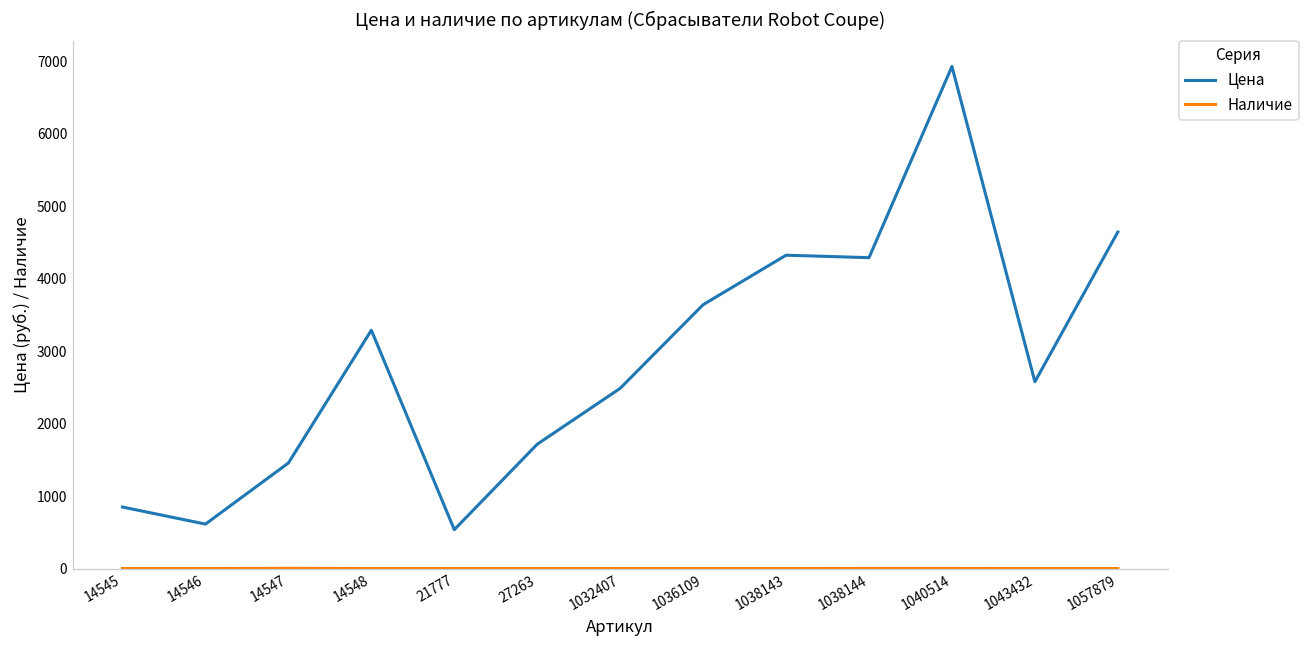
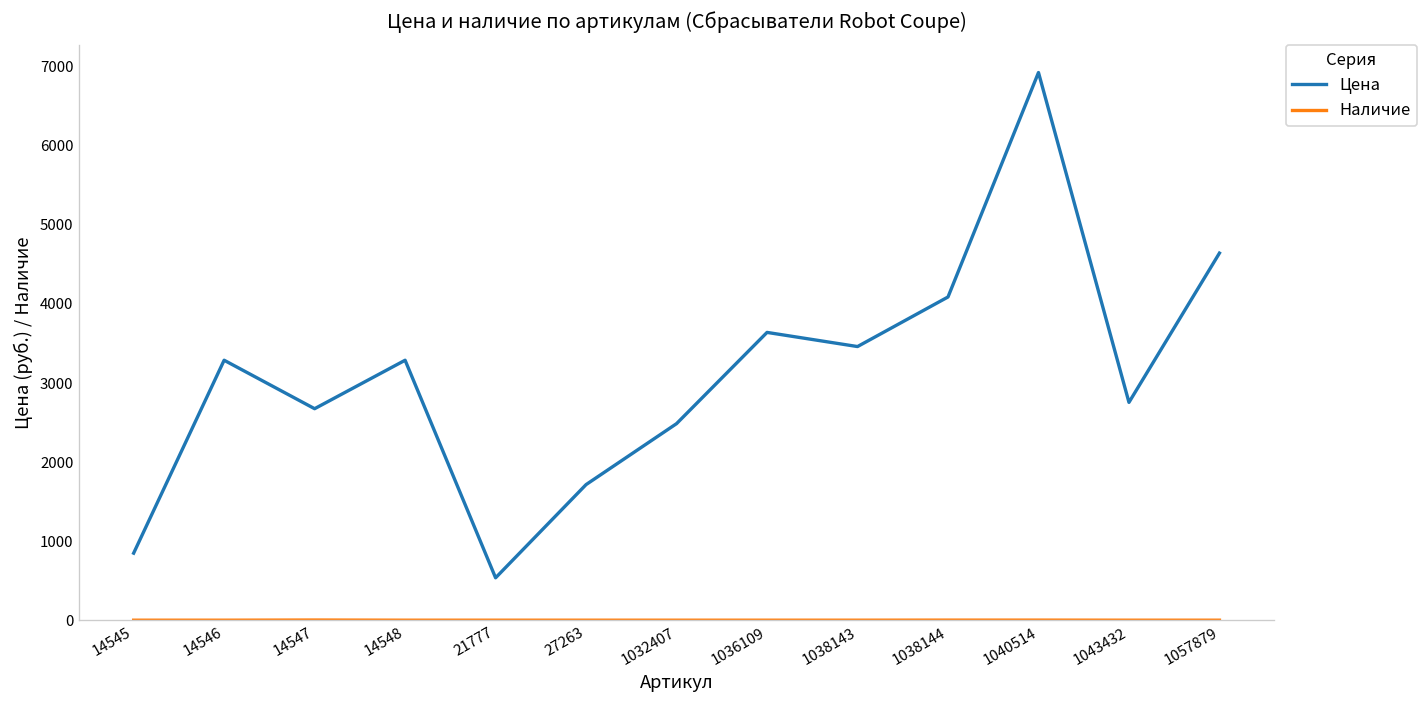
Цена, 14546: 600 -> 3300
Цена, 14547: 1500 -> 2700
Цена, 1038143: 4300 -> 3500
Цена, 1038144: 4300 -> 4100
Цена, 1043432: 2600 -> 2800
